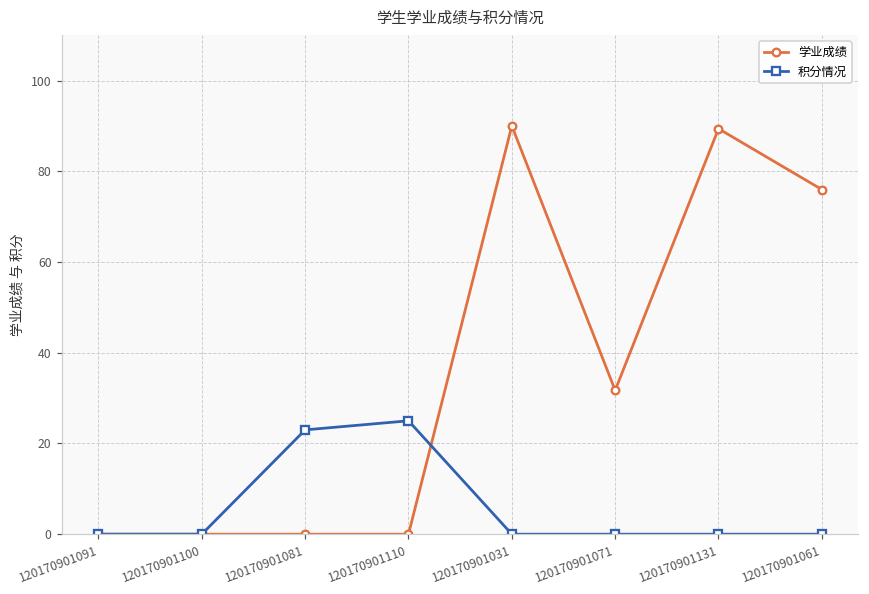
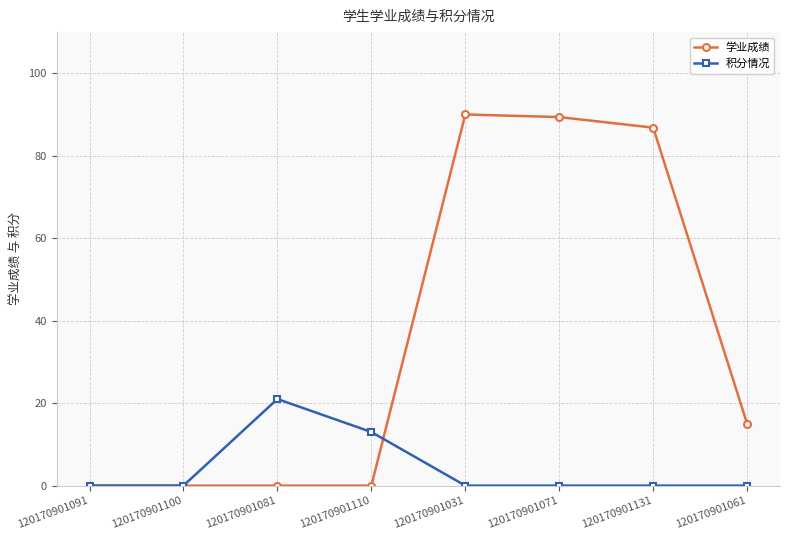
积分情况, 120170901081: 23 -> 21
积分情况, 120170901110: 25 -> 13
学业成绩, 120170901071: 32 -> 89
学业成绩, 120170901131: 89 -> 87
学业成绩, 120170901061: 76 -> 15
